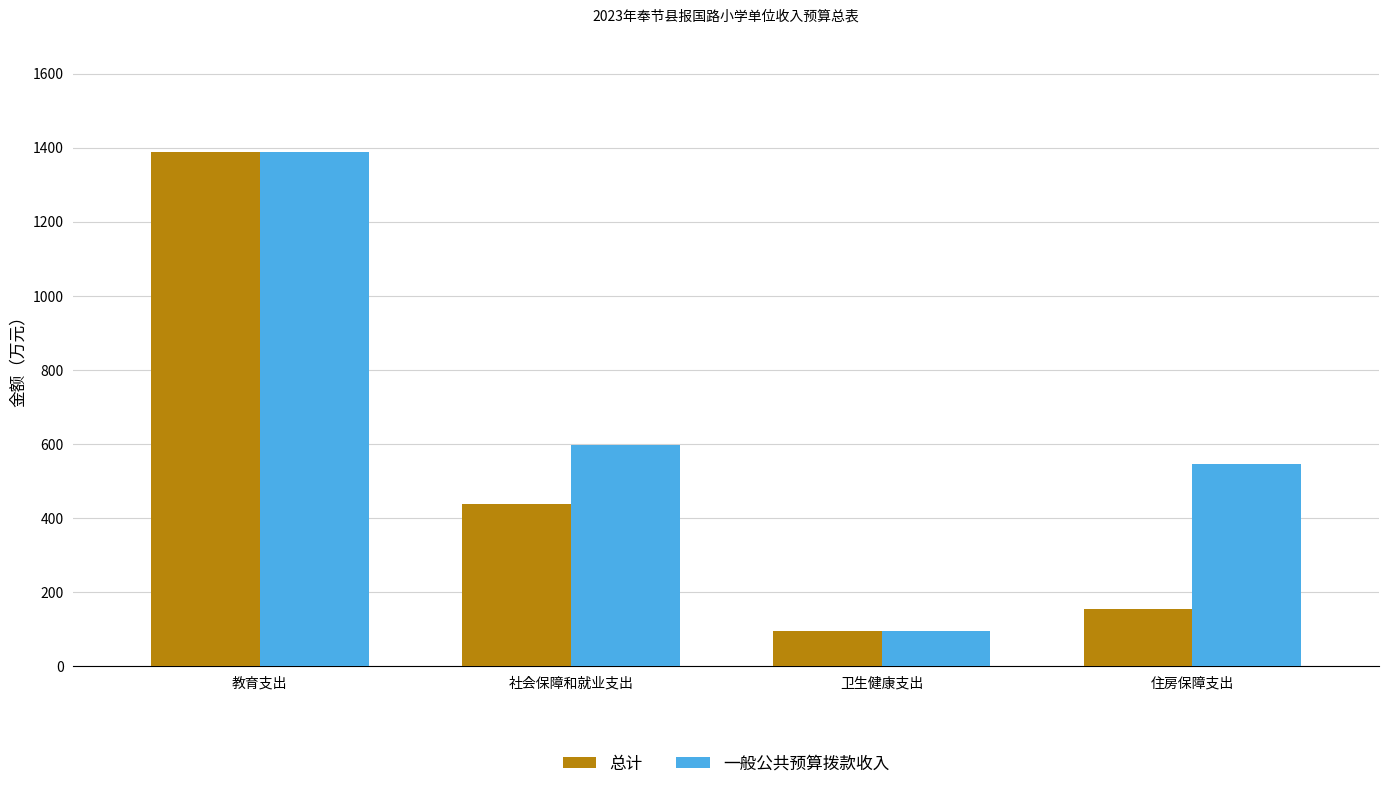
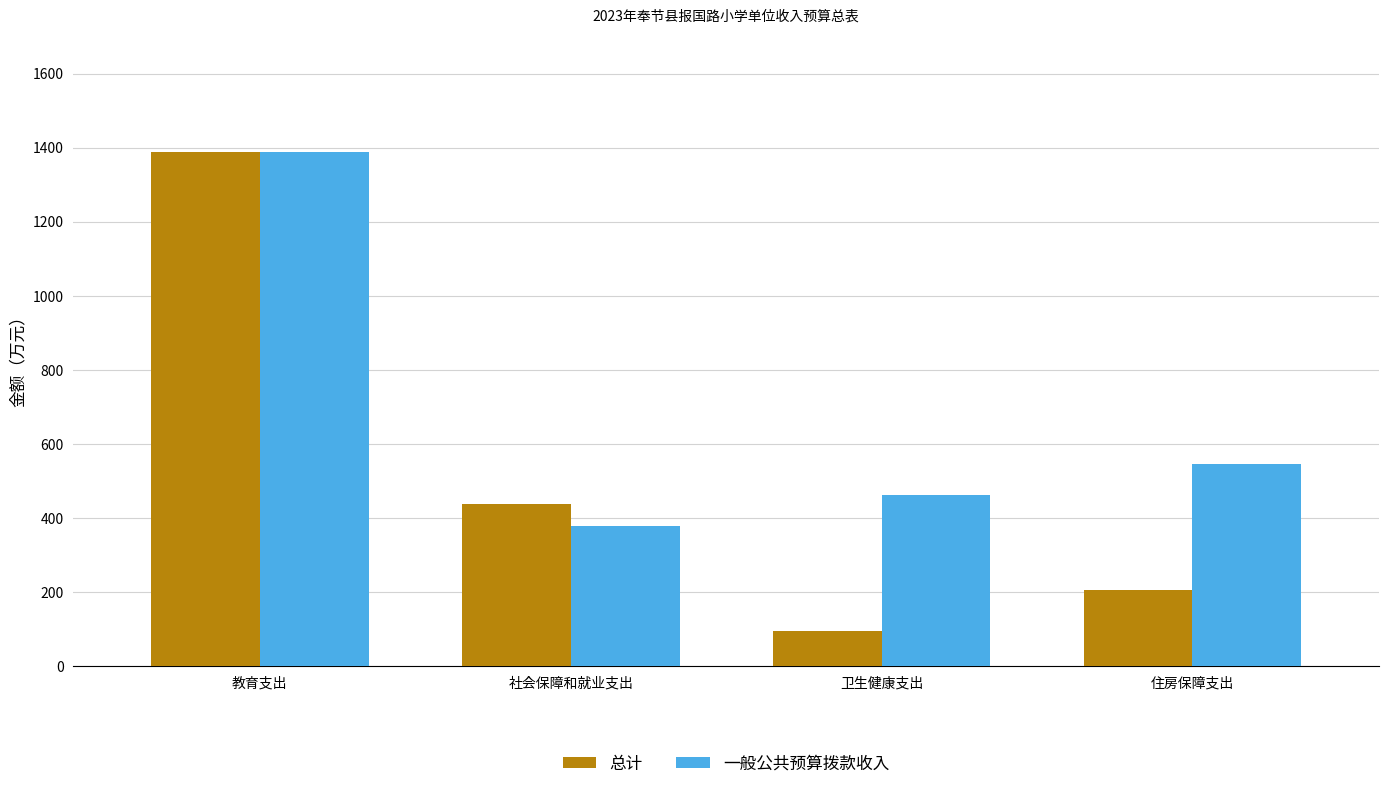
一般公共预算拨款收入, 社会保障和就业支出: 600 -> 380
一般公共预算拨款收入, 卫生健康支出: 90 -> 460
总计, 住房保障支出: 160 -> 210
